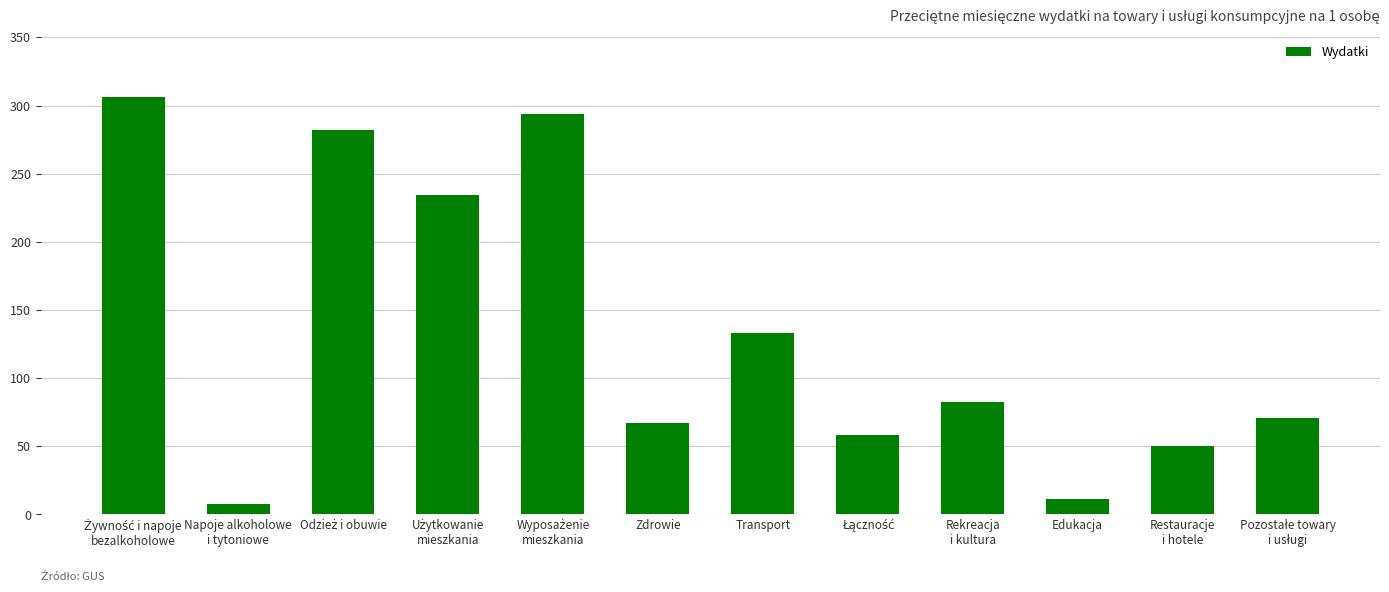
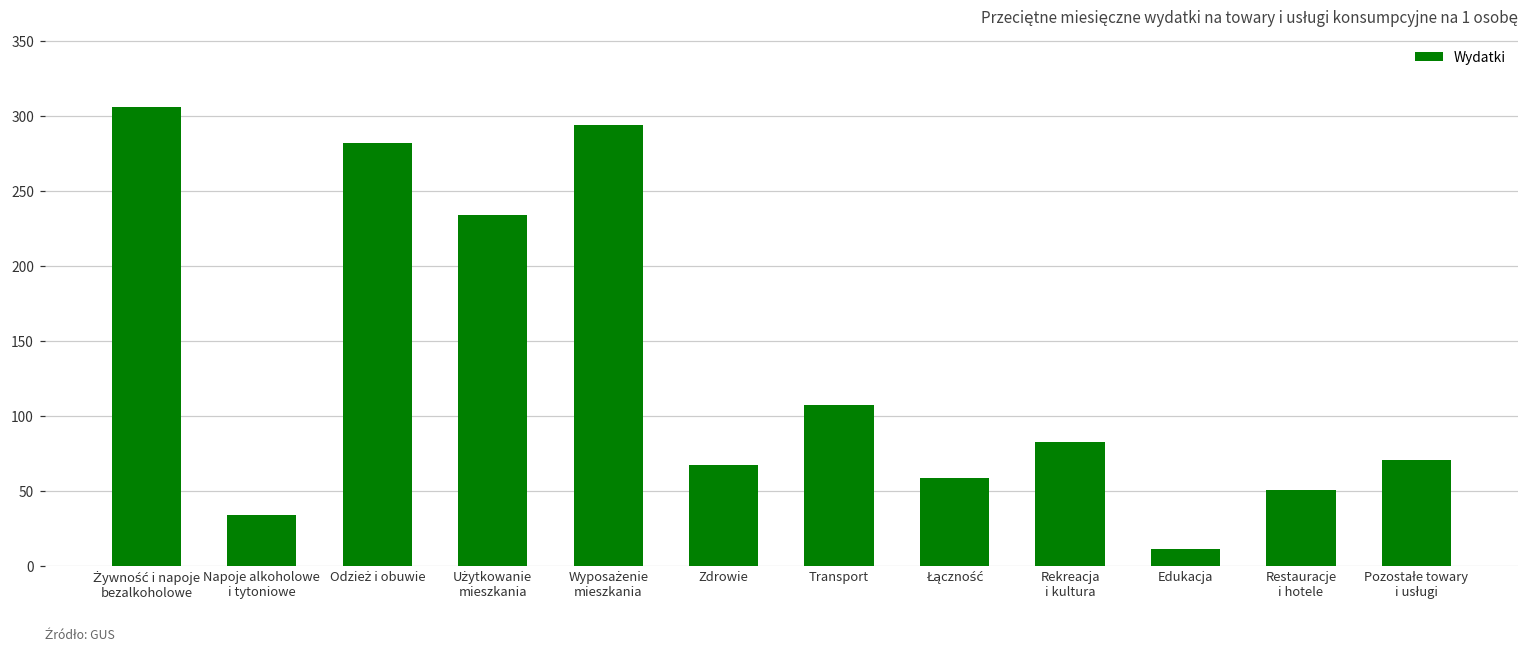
Napoje alkoholowe i tytoniowe: 8 -> 34
Transport: 133 -> 107
